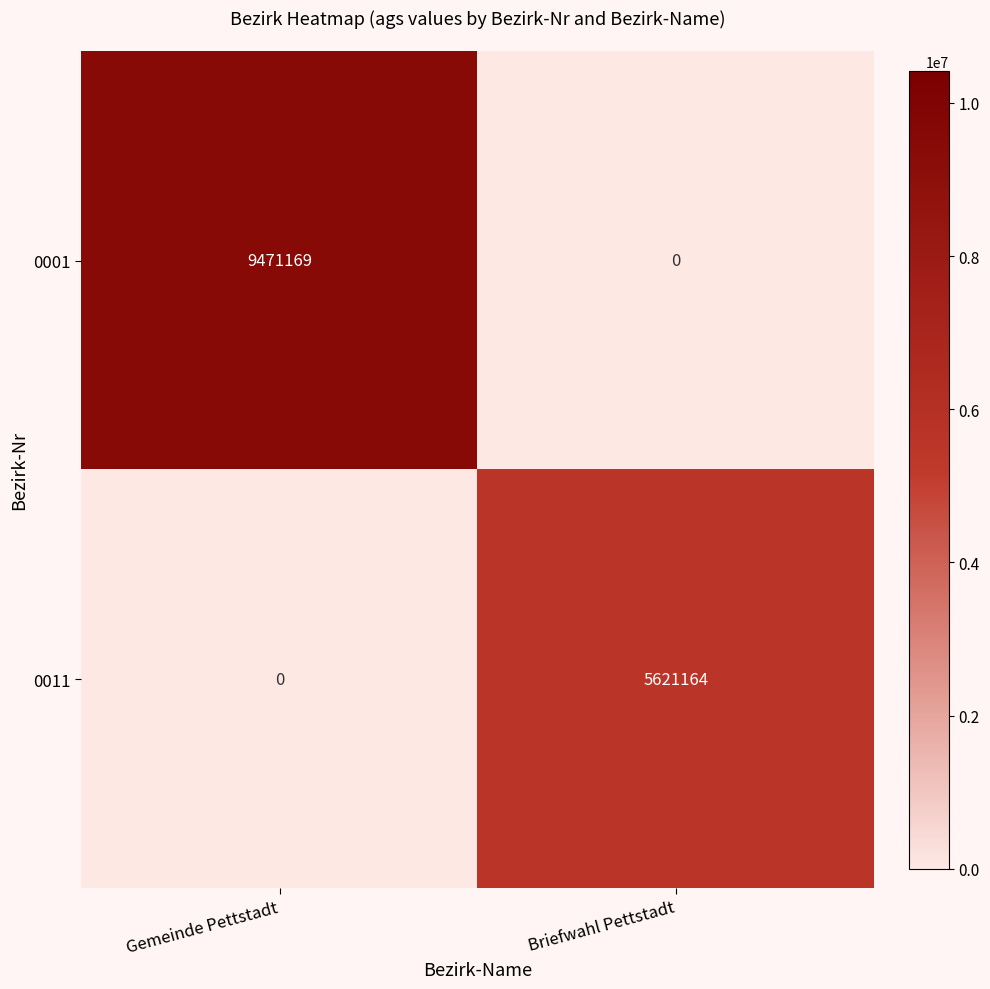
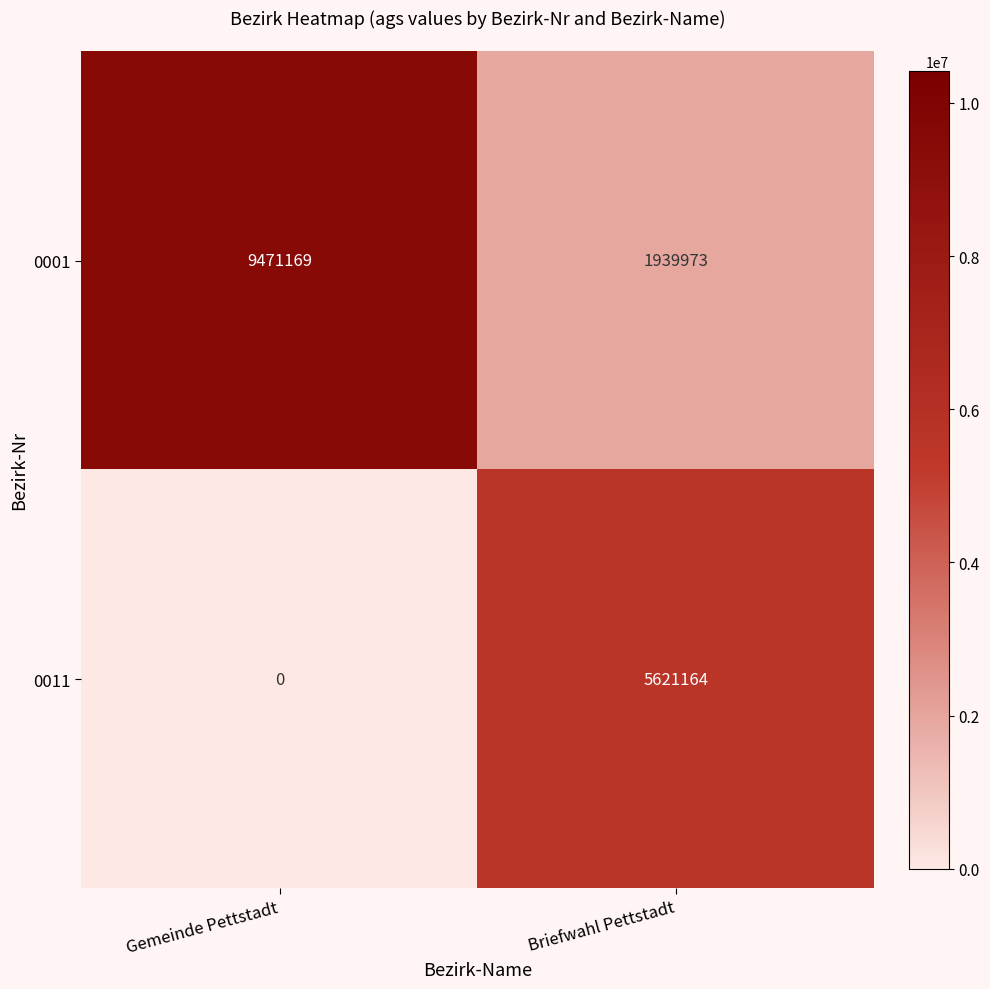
0001, Briefwahl Pettstadt: 0 -> 1939973
